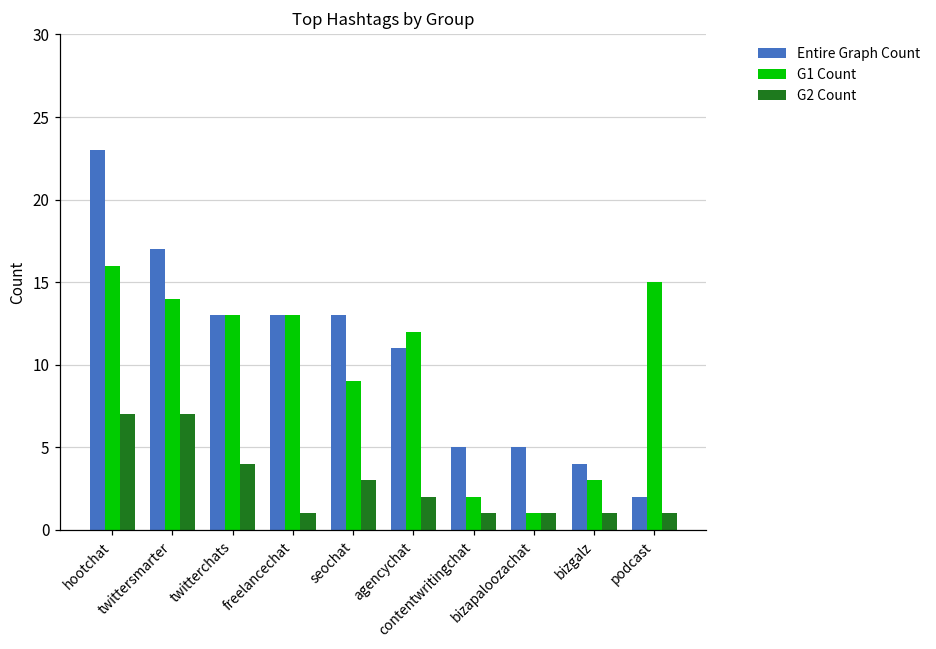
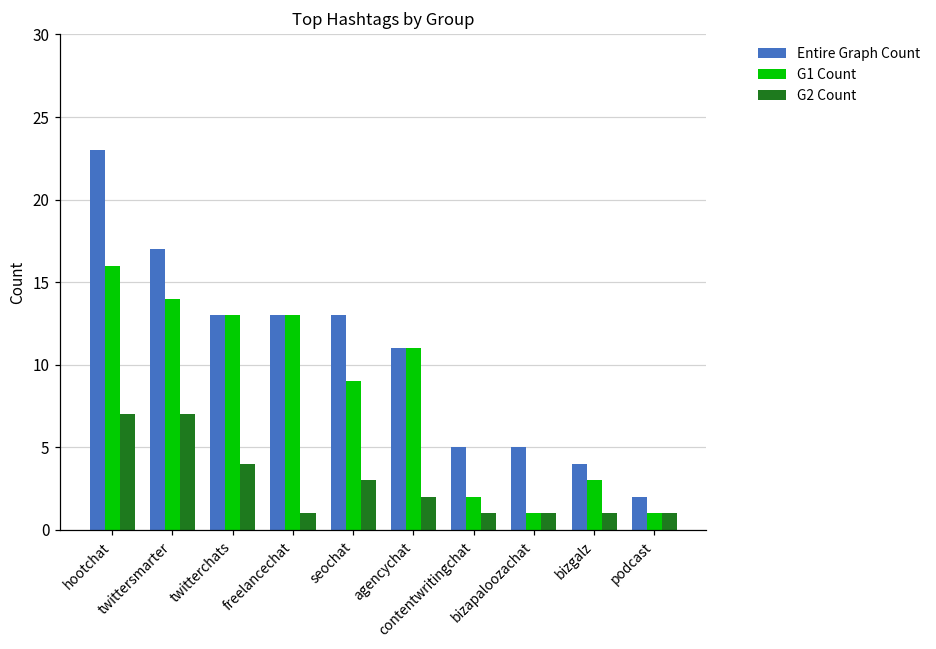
G1 Count, agencychat: 12 -> 11
G1 Count, podcast: 15 -> 1
